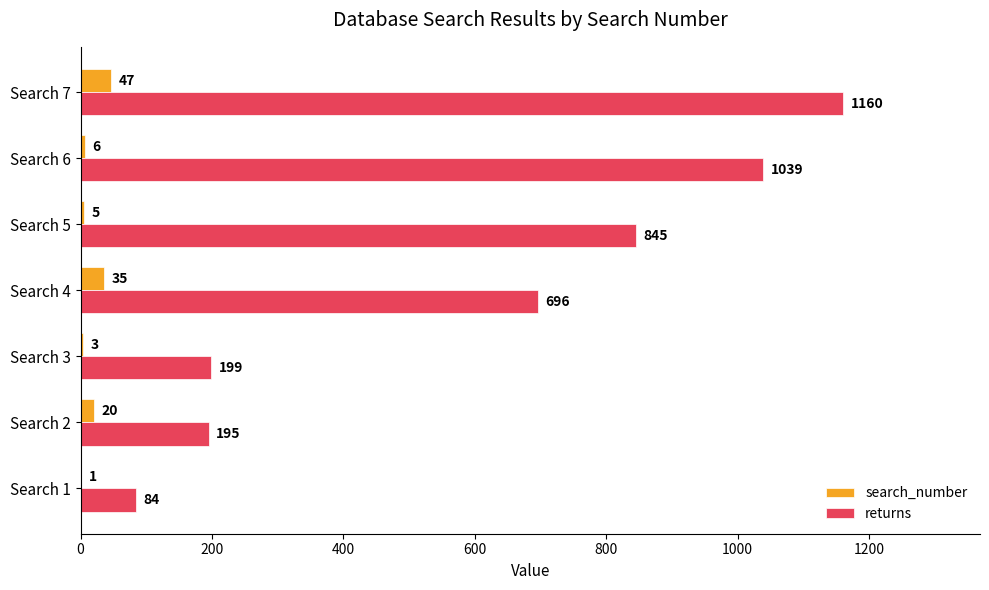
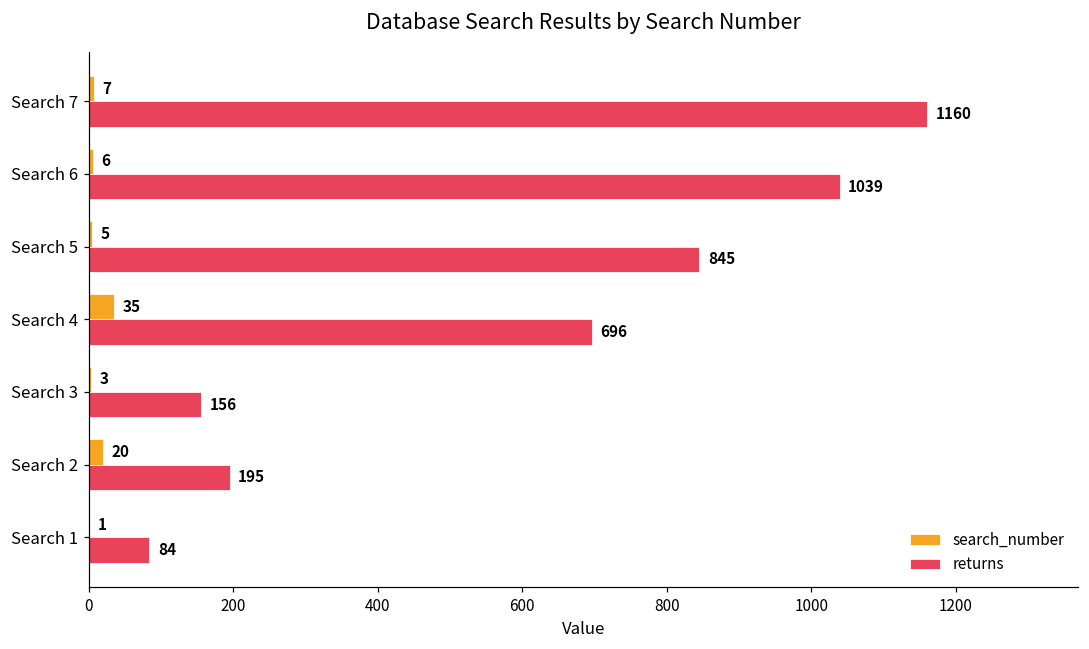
search_number, Search 7: 47 -> 7
returns, Search 3: 199 -> 156
